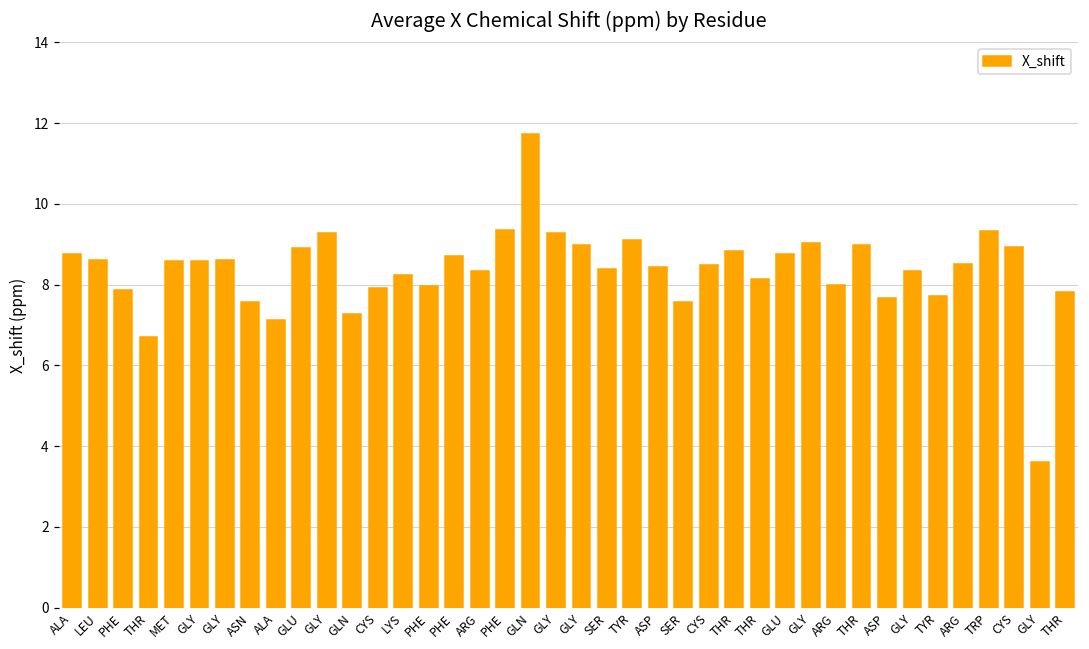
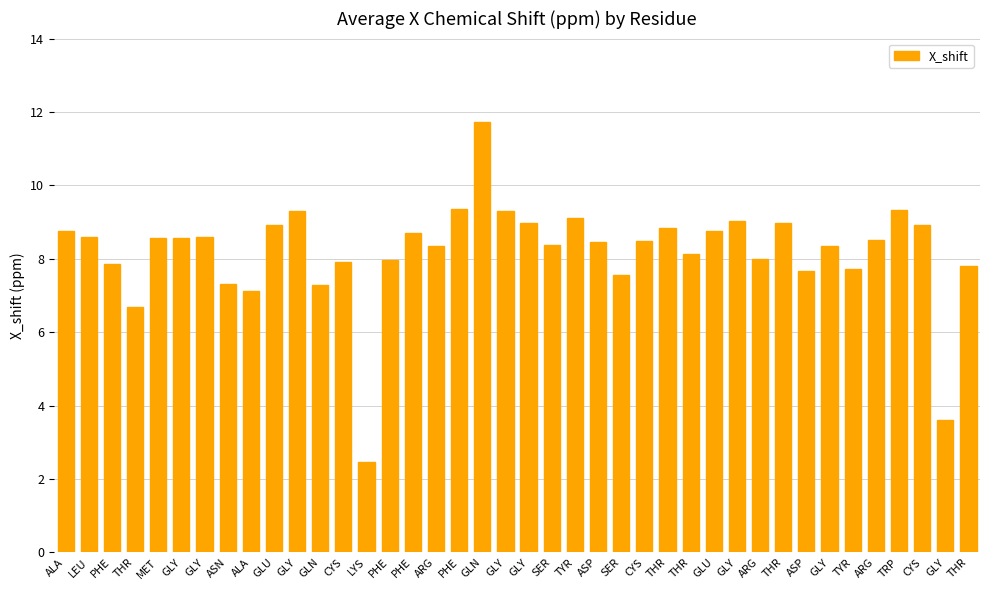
ASN: 7.6 -> 7.3
LYS: 8.2 -> 2.5
